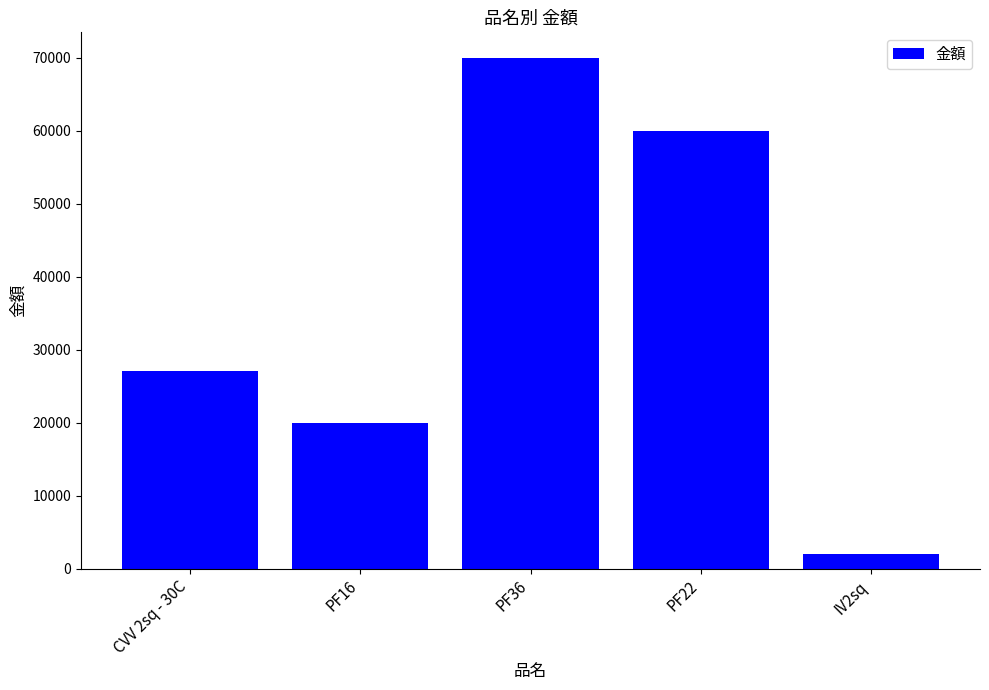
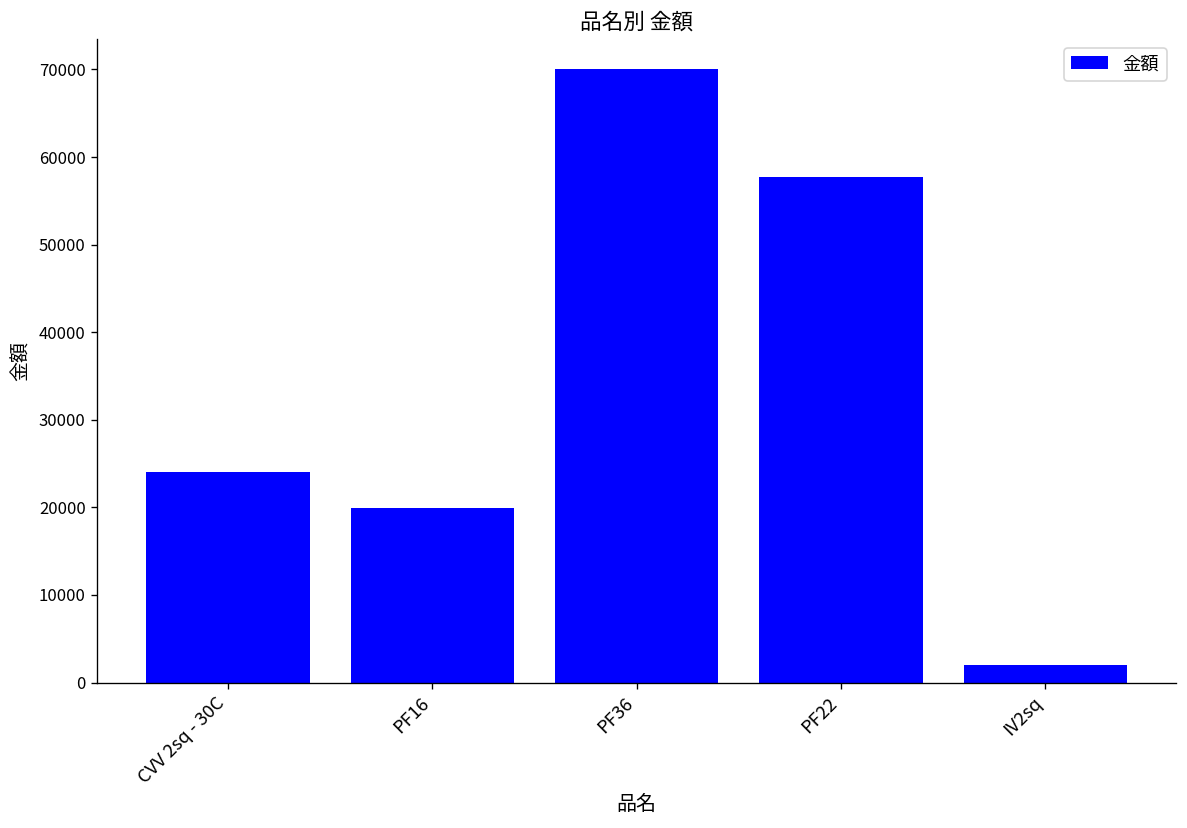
CVV 2sq - 30C: 27000 -> 24000
PF22: 60000 -> 58000
